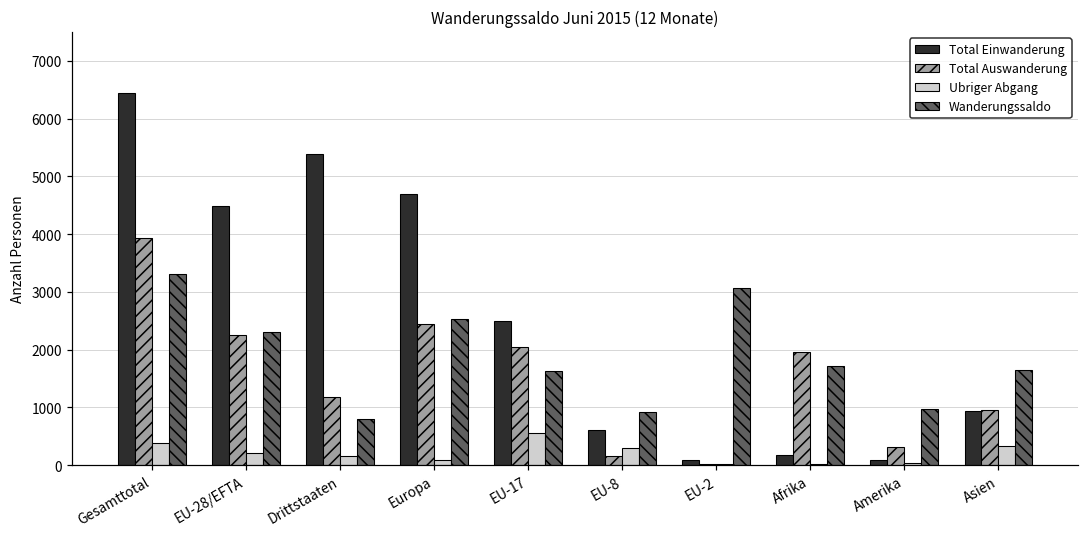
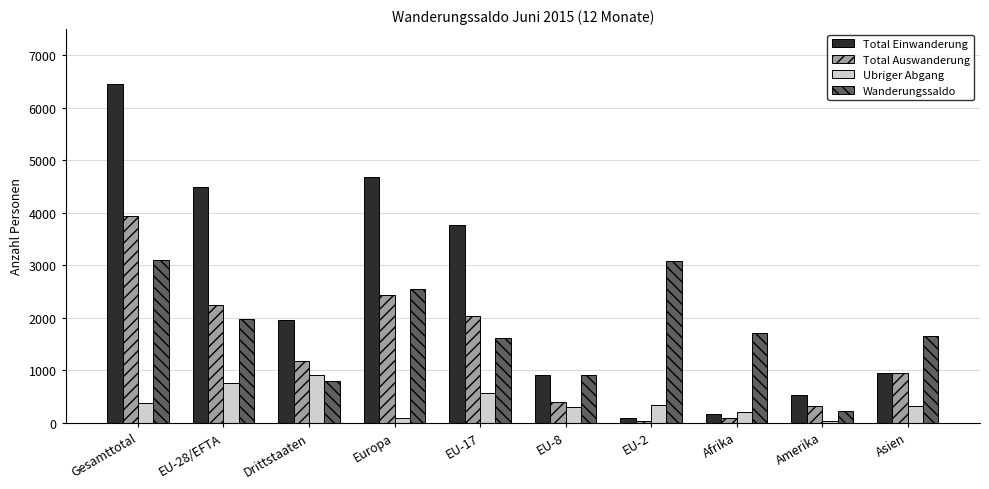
Wanderungssaldo, Gesamttotal: 3300 -> 3100
Ubriger Abgang, EU-28/EFTA: 200 -> 700
Wanderungssaldo, EU-28/EFTA: 2300 -> 2000
Total Einwanderung, Drittstaaten: 5400 -> 2000
Ubriger Abgang, Drittstaaten: 200 -> 900
Total Einwanderung, EU-17: 2500 -> 3800
Total Einwanderung, EU-8: 600 -> 900
Total Auswanderung, EU-8: 200 -> 400
Ubriger Abgang, EU-2: 0 -> 300
Total Auswanderung, Afrika: 2000 -> 100
Ubriger Abgang, Afrika: 0 -> 200
Total Einwanderung, Amerika: 100 -> 500
Wanderungssaldo, Amerika: 1000 -> 200
